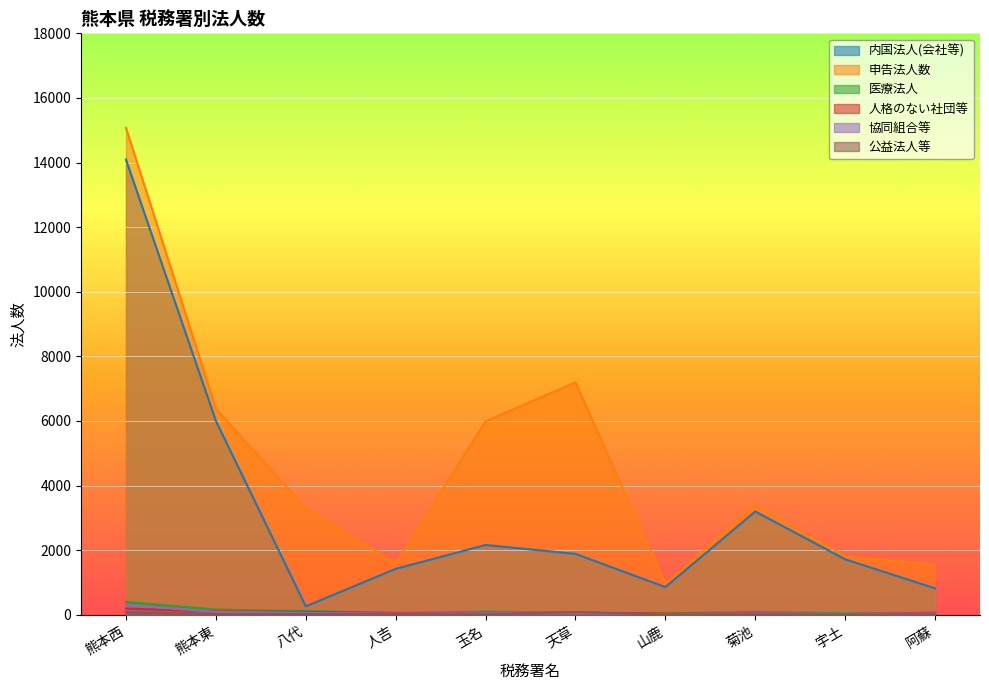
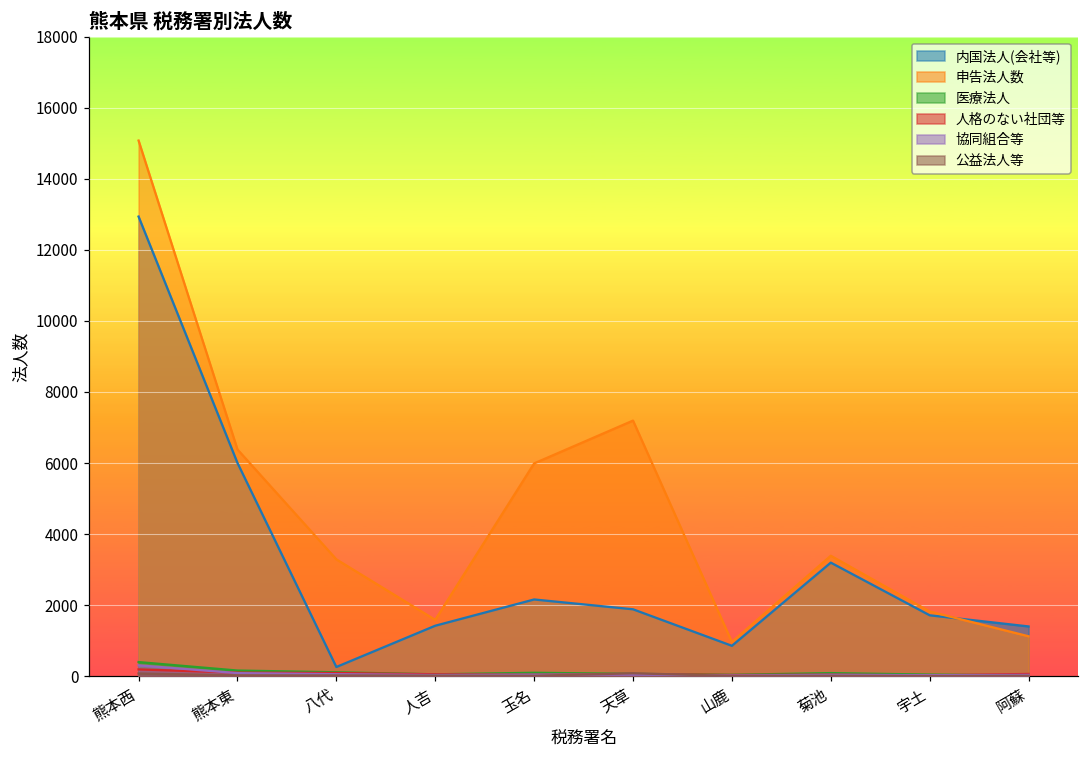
内国法人(会社等), 熊本西: 14100 -> 12900
内国法人(会社等), 阿蘇: 800 -> 1400
申告法人数, 阿蘇: 1500 -> 1100
